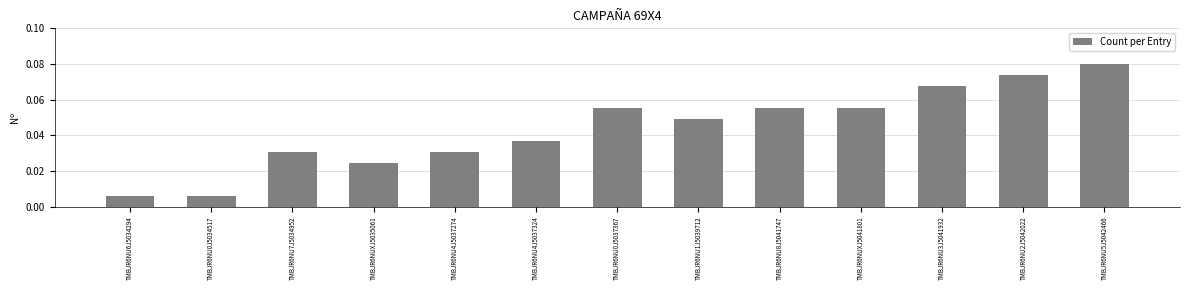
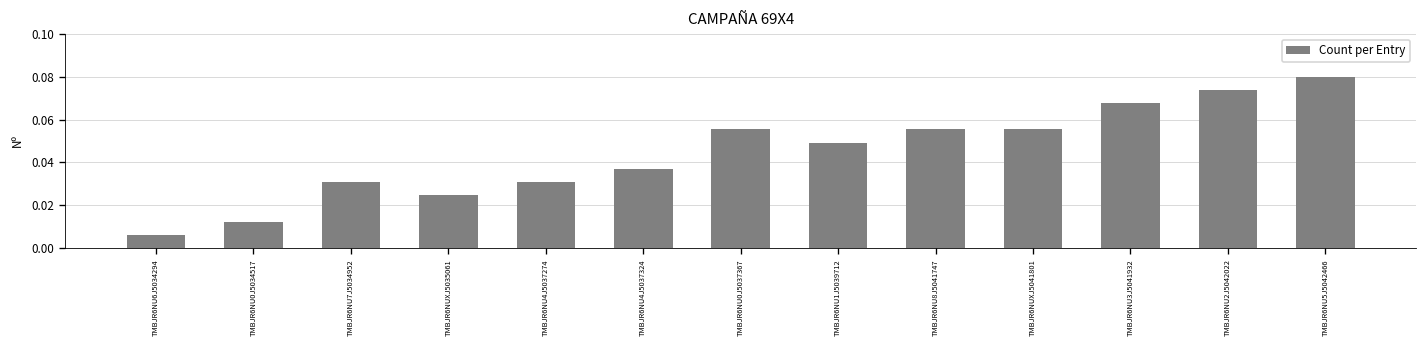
TMBJR6NU0J5034517: 0.006 -> 0.012
